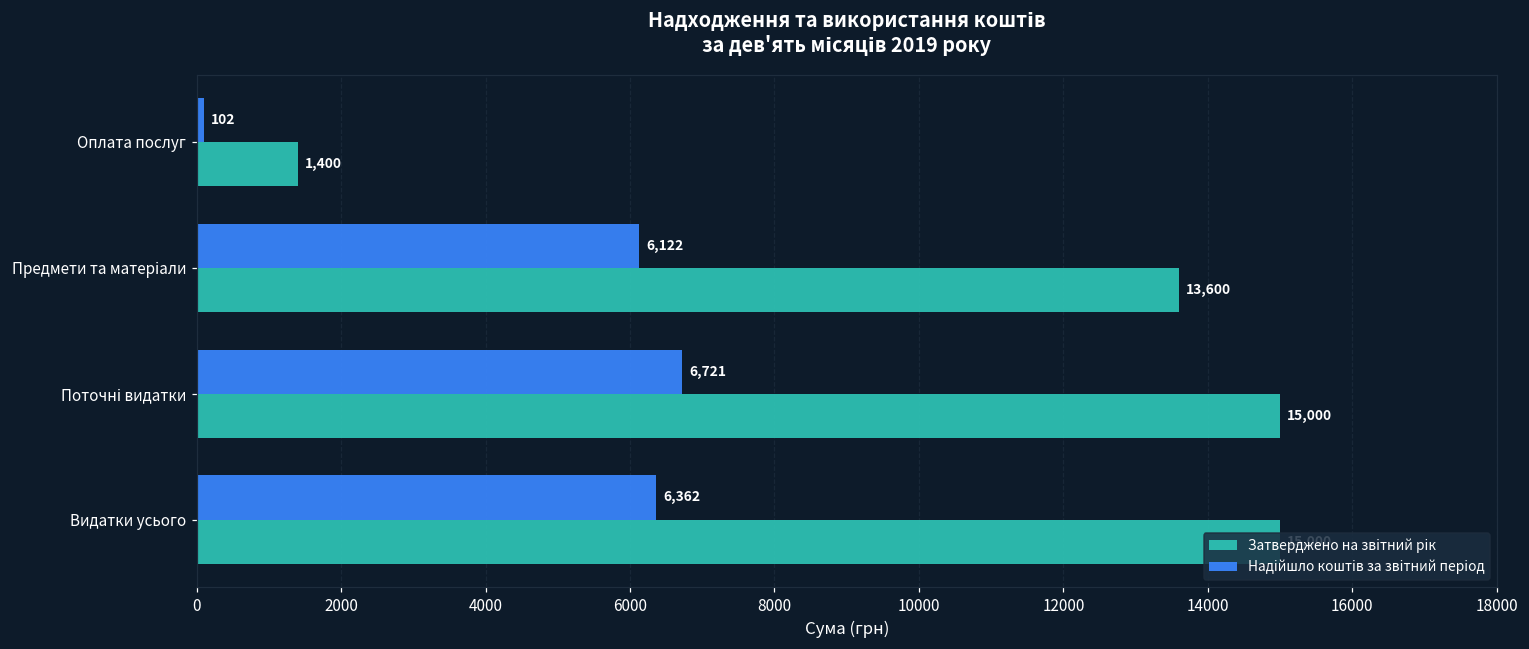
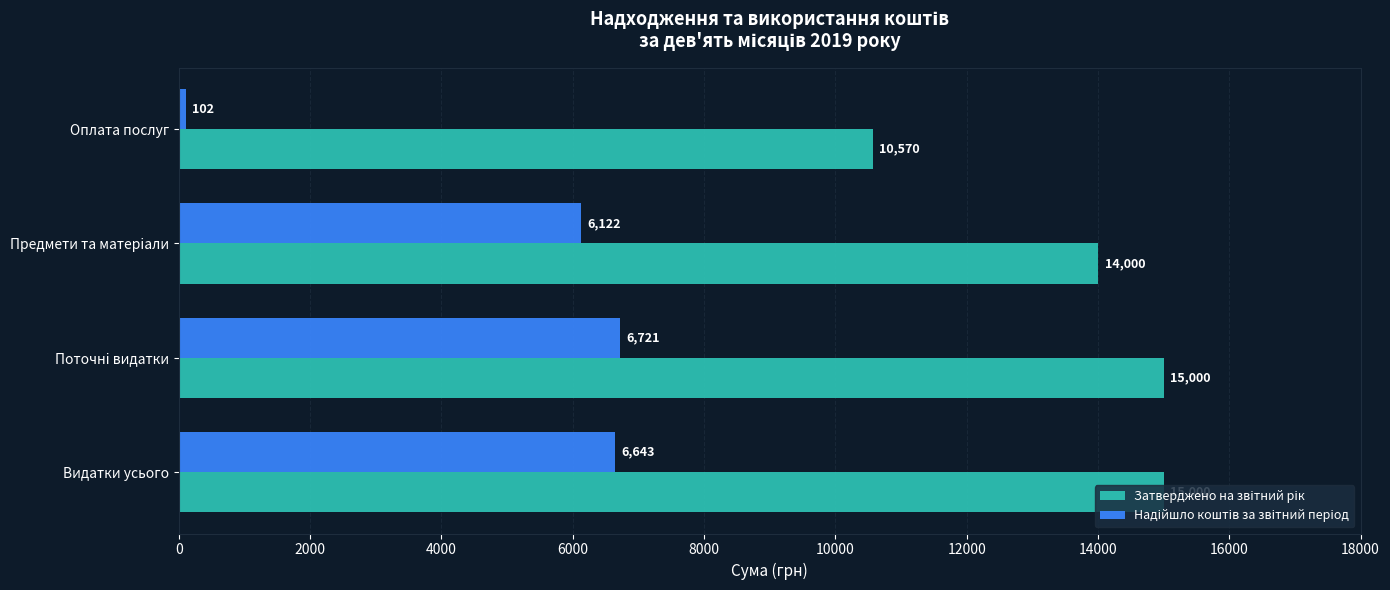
Затверджено на звітний рік, Оплата послуг: 1,400 -> 10,570
Затверджено на звітний рік, Предмети та матеріали: 13,600 -> 14,000
Надійшло коштів за звітний період, Видатки усього: 6,362 -> 6,643
